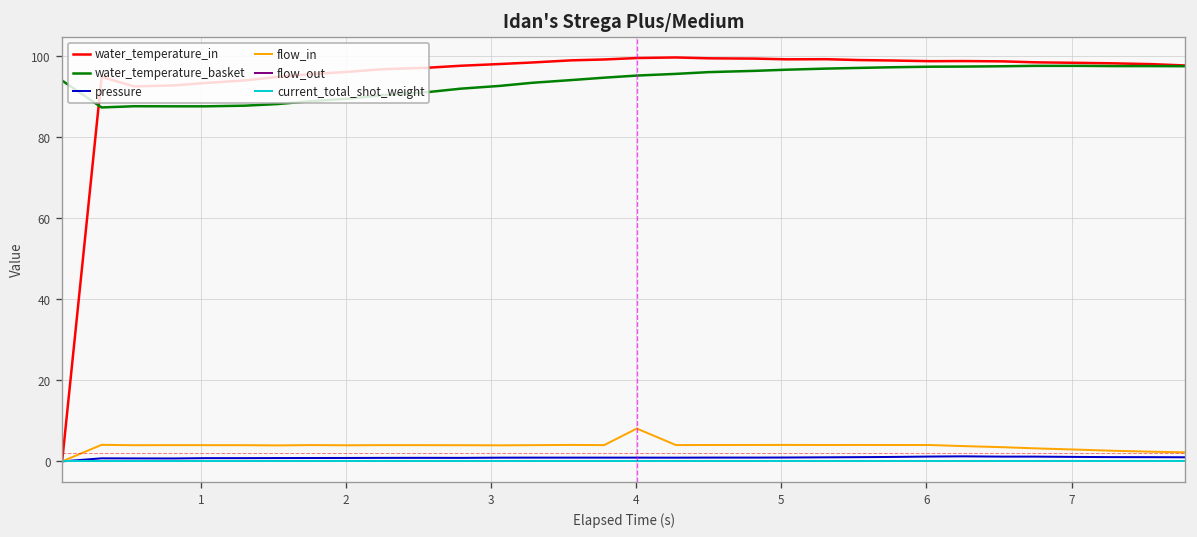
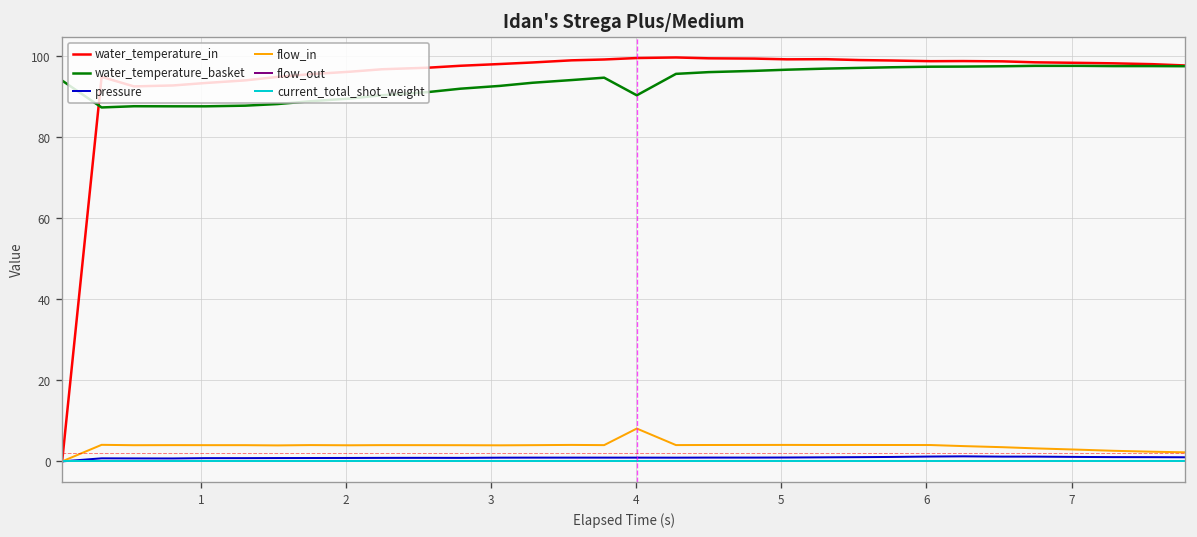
water_temperature_basket, 4: 95 -> 90
